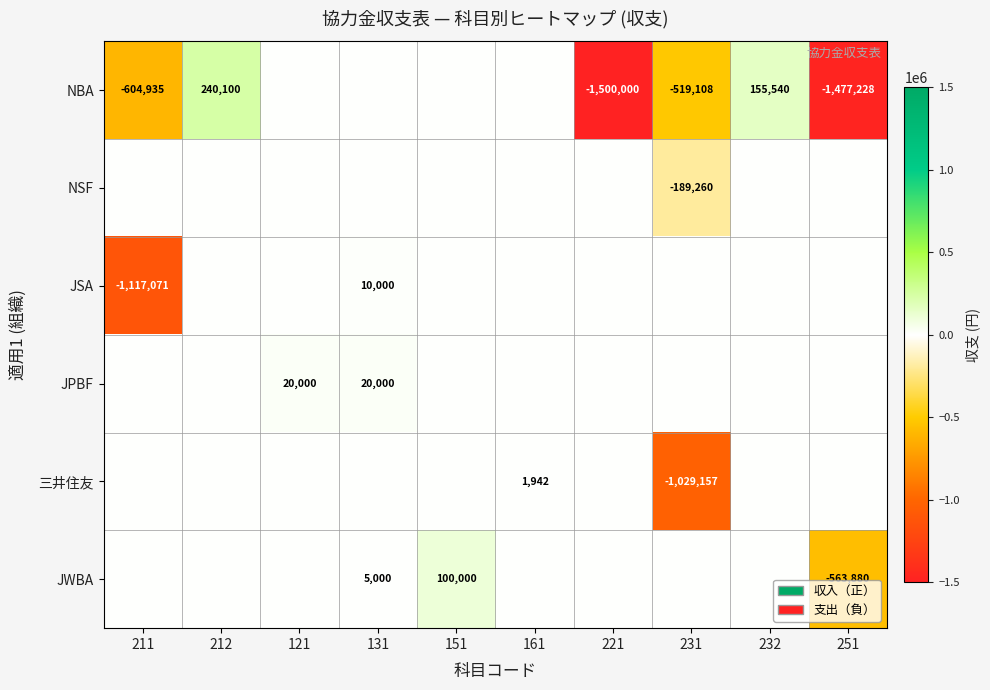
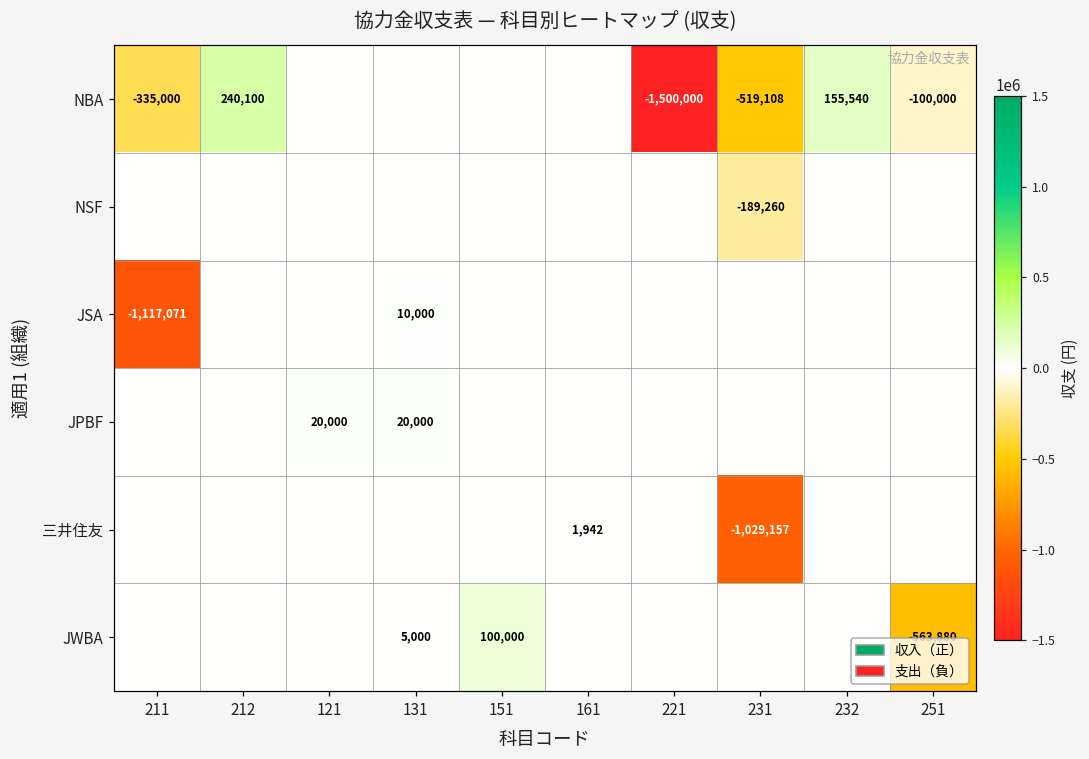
NBA, 211: -604,935 -> -335,000
NBA, 251: -1,477,228 -> -100,000
